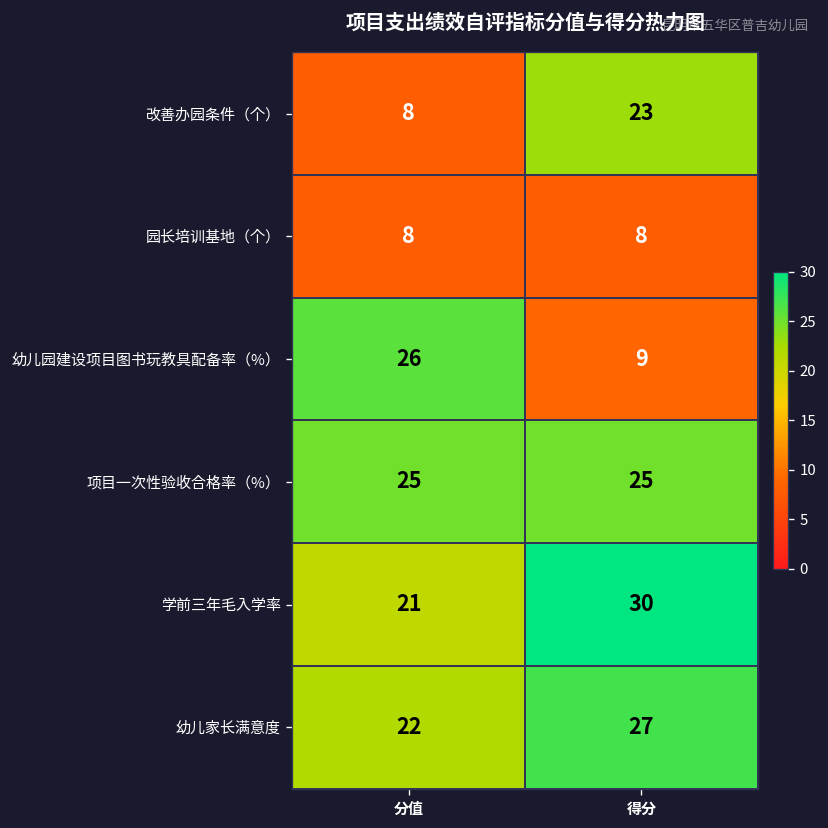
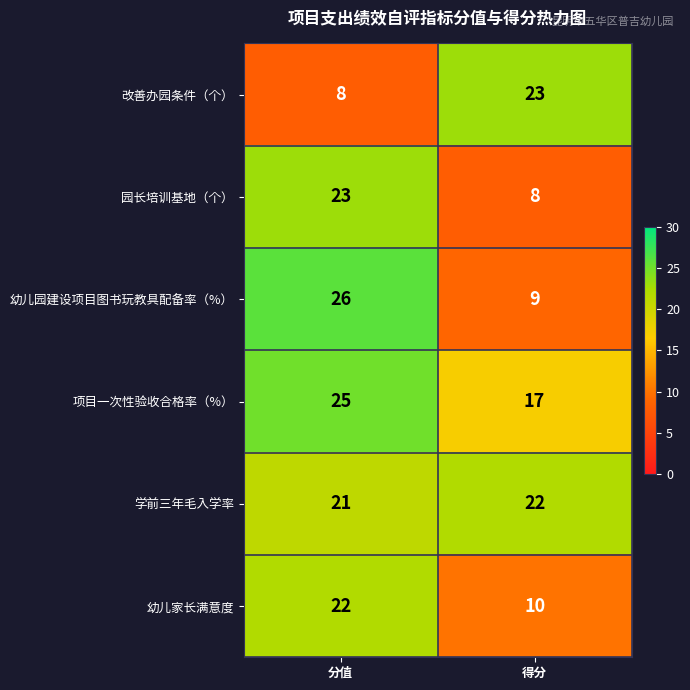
园长培训基地（个）, 分值: 8 -> 23
项目一次性验收合格率（%）, 得分: 25 -> 17
学前三年毛入学率, 得分: 30 -> 22
幼儿家长满意度, 得分: 27 -> 10
